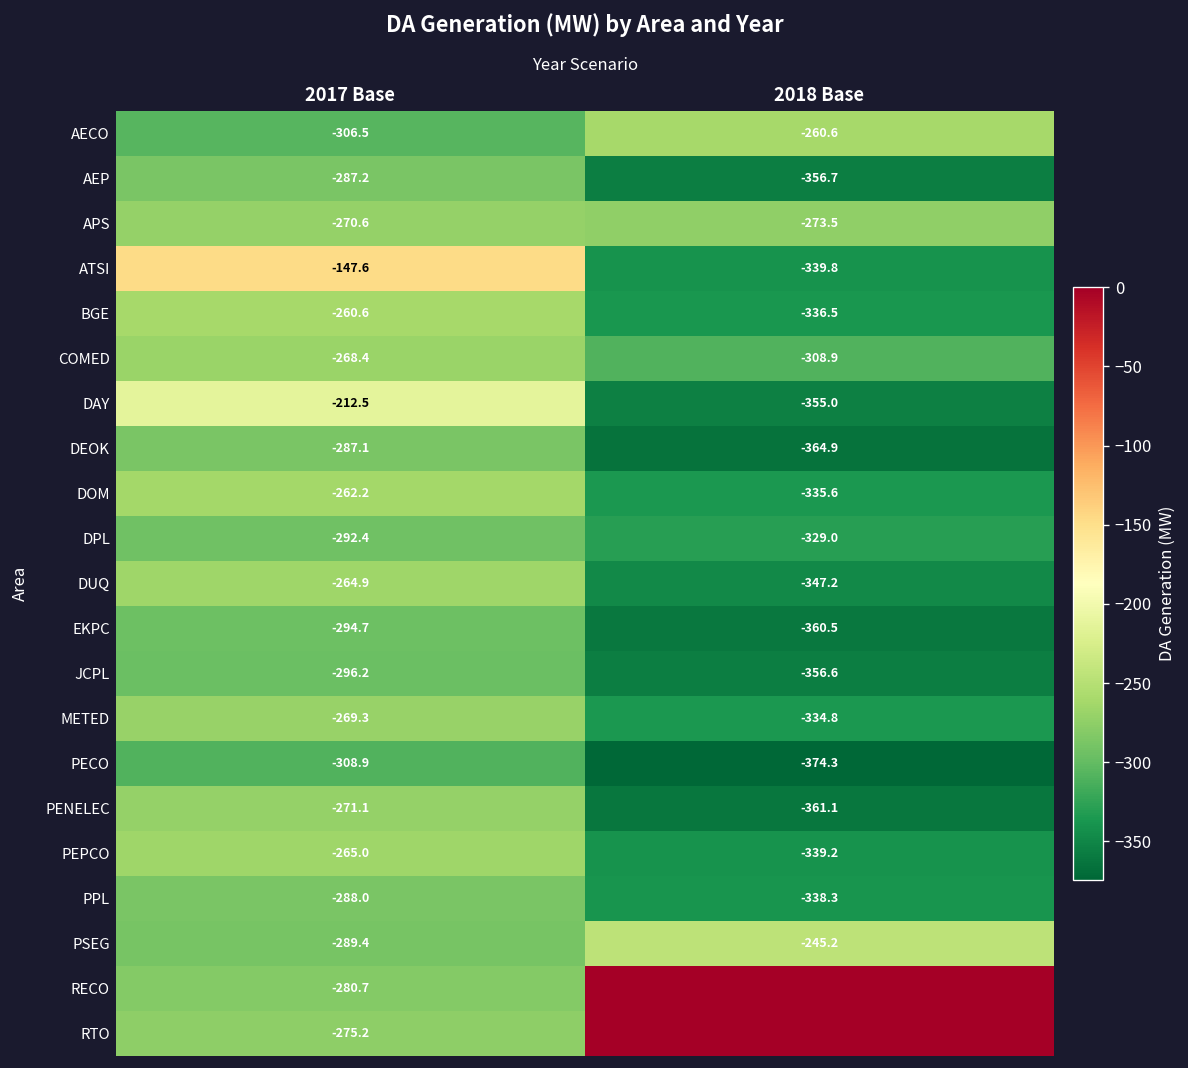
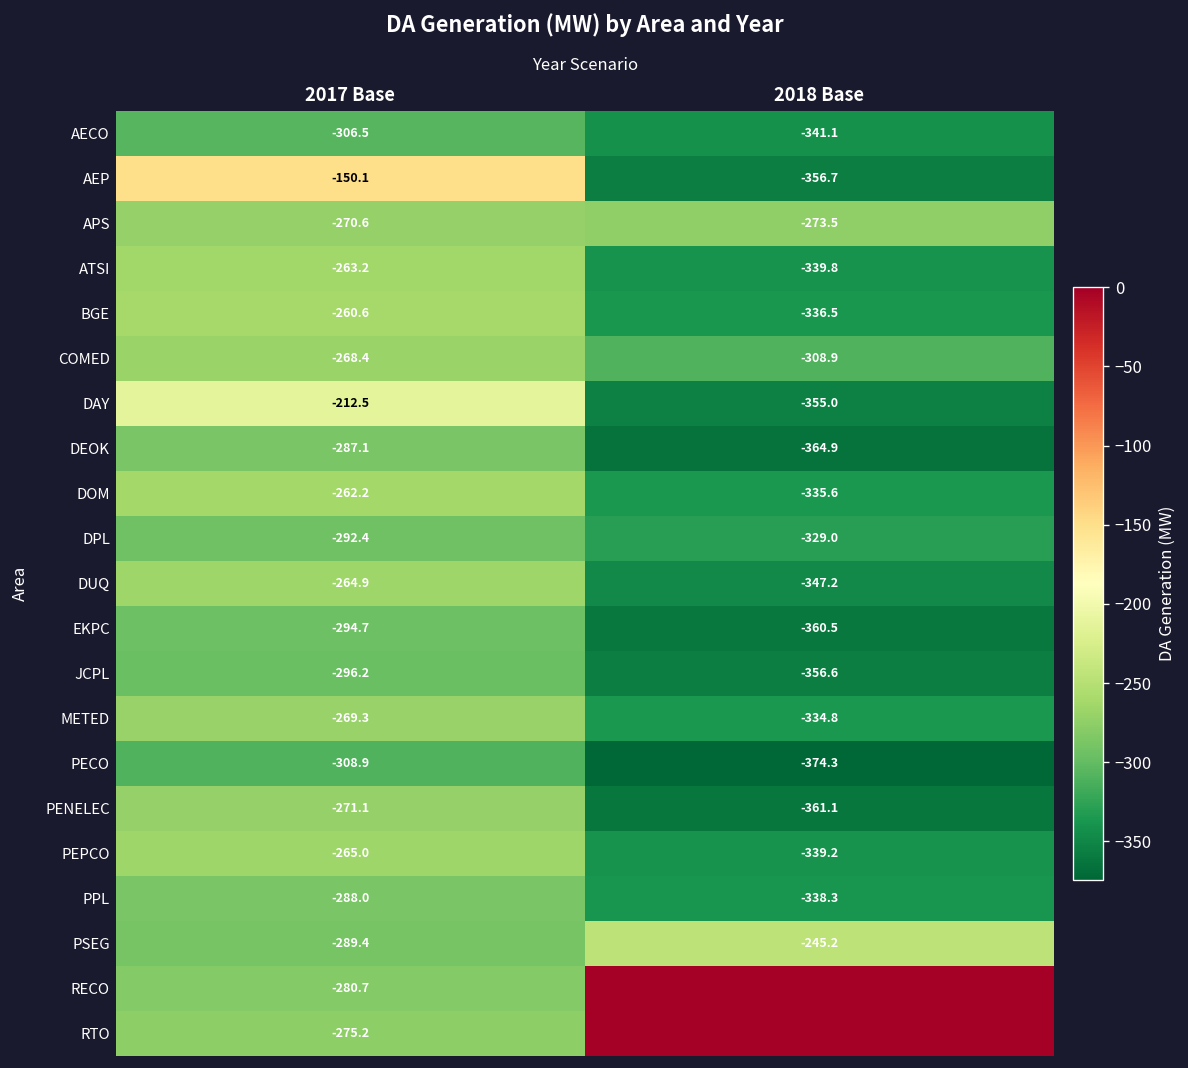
AECO, 2018 Base: -260.6 -> -341.1
AEP, 2017 Base: -287.2 -> -150.1
ATSI, 2017 Base: -147.6 -> -263.2
